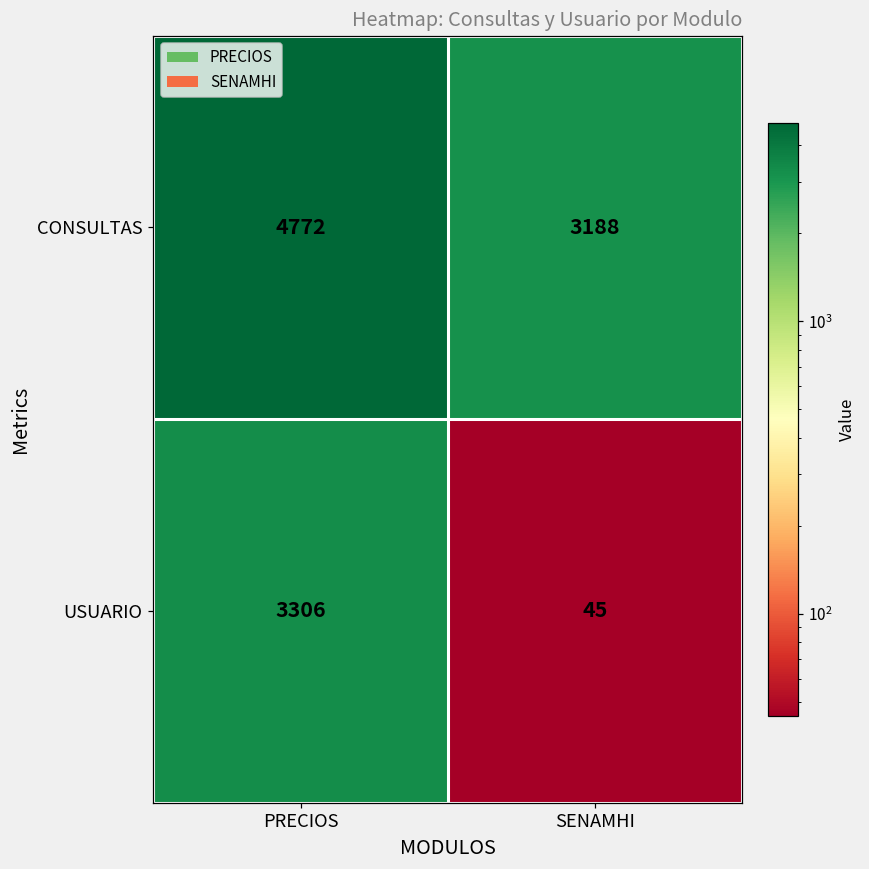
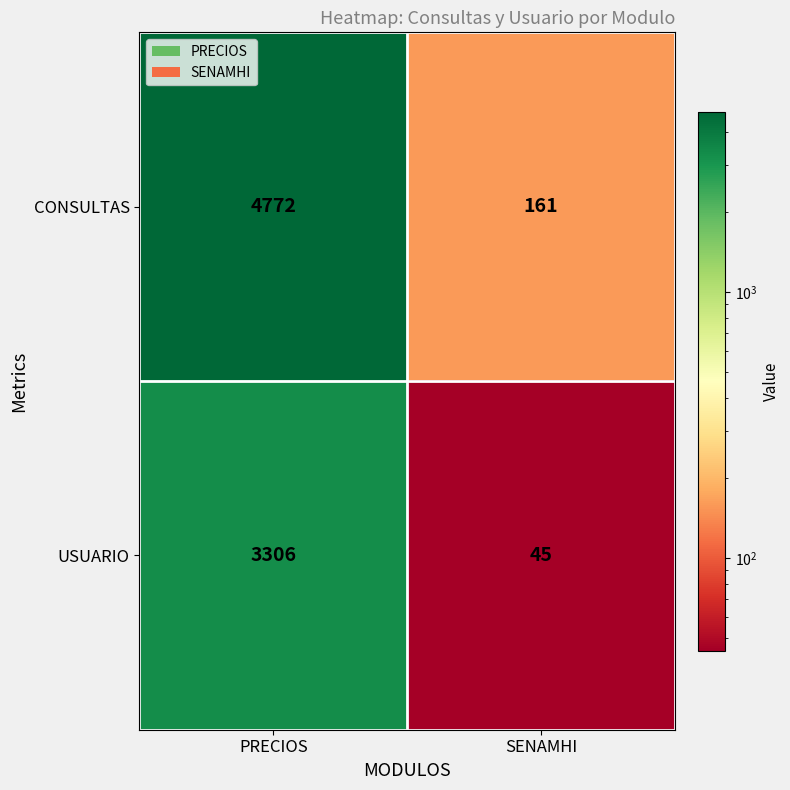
CONSULTAS, SENAMHI: 3188 -> 161
